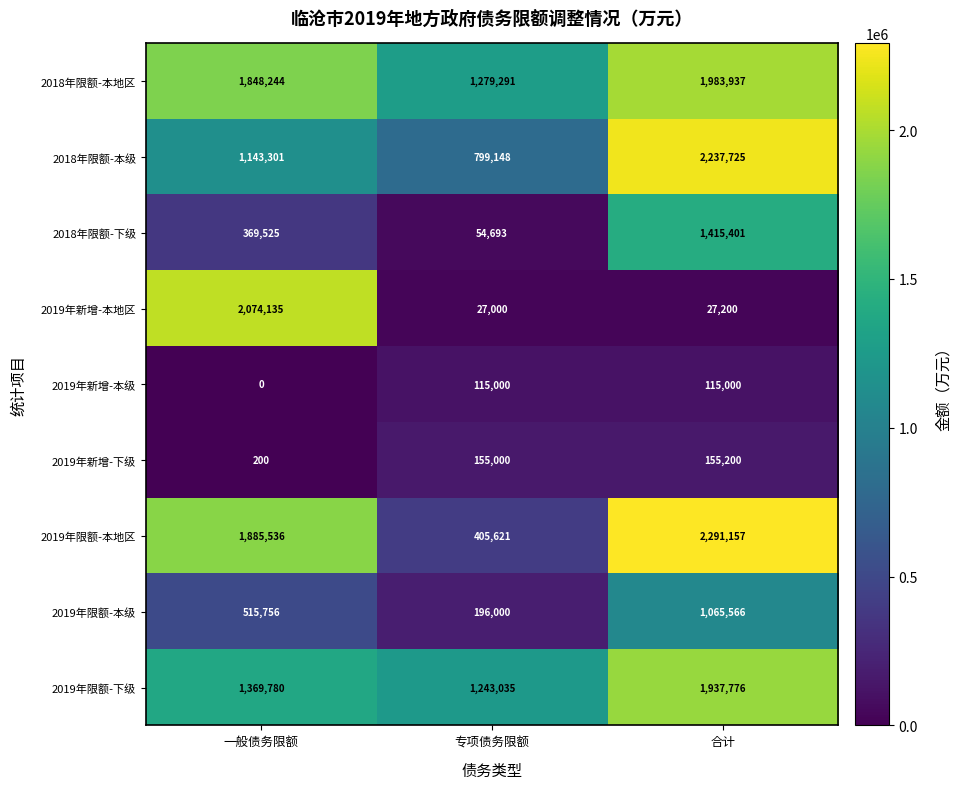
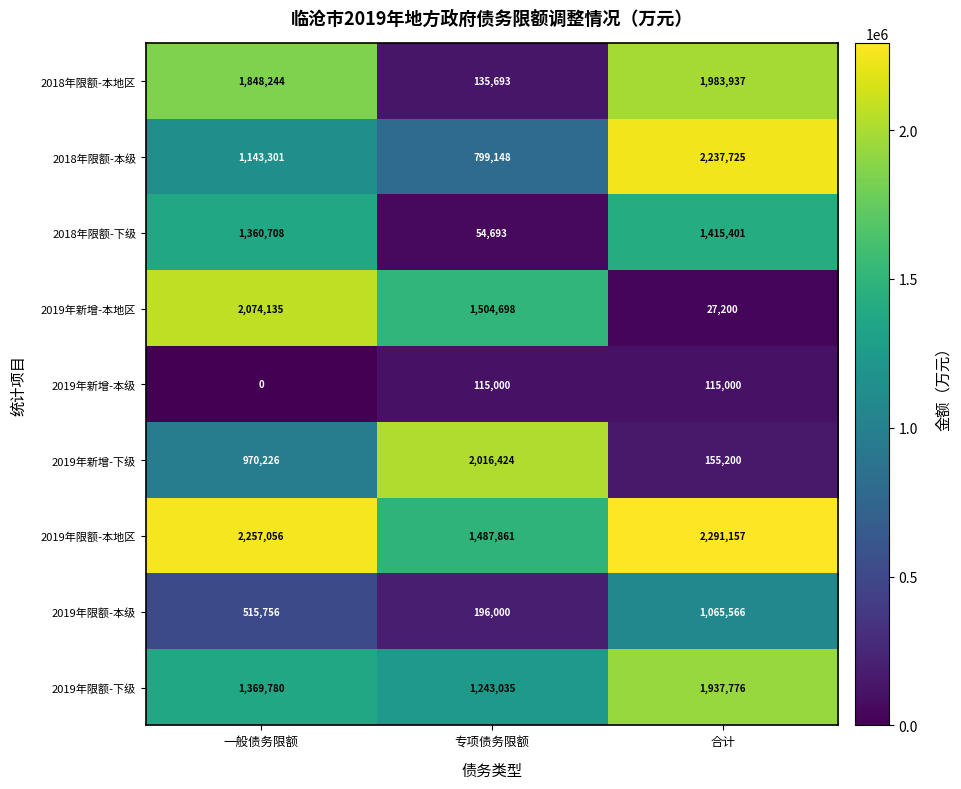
2018年限额-本地区, 专项债务限额: 1,279,291 -> 135,693
2018年限额-下级, 一般债务限额: 369,525 -> 1,360,708
2019年新增-本地区, 专项债务限额: 27,000 -> 1,504,698
2019年新增-下级, 一般债务限额: 200 -> 970,226
2019年新增-下级, 专项债务限额: 155,000 -> 2,016,424
2019年限额-本地区, 一般债务限额: 1,885,536 -> 2,257,056
2019年限额-本地区, 专项债务限额: 405,621 -> 1,487,861
